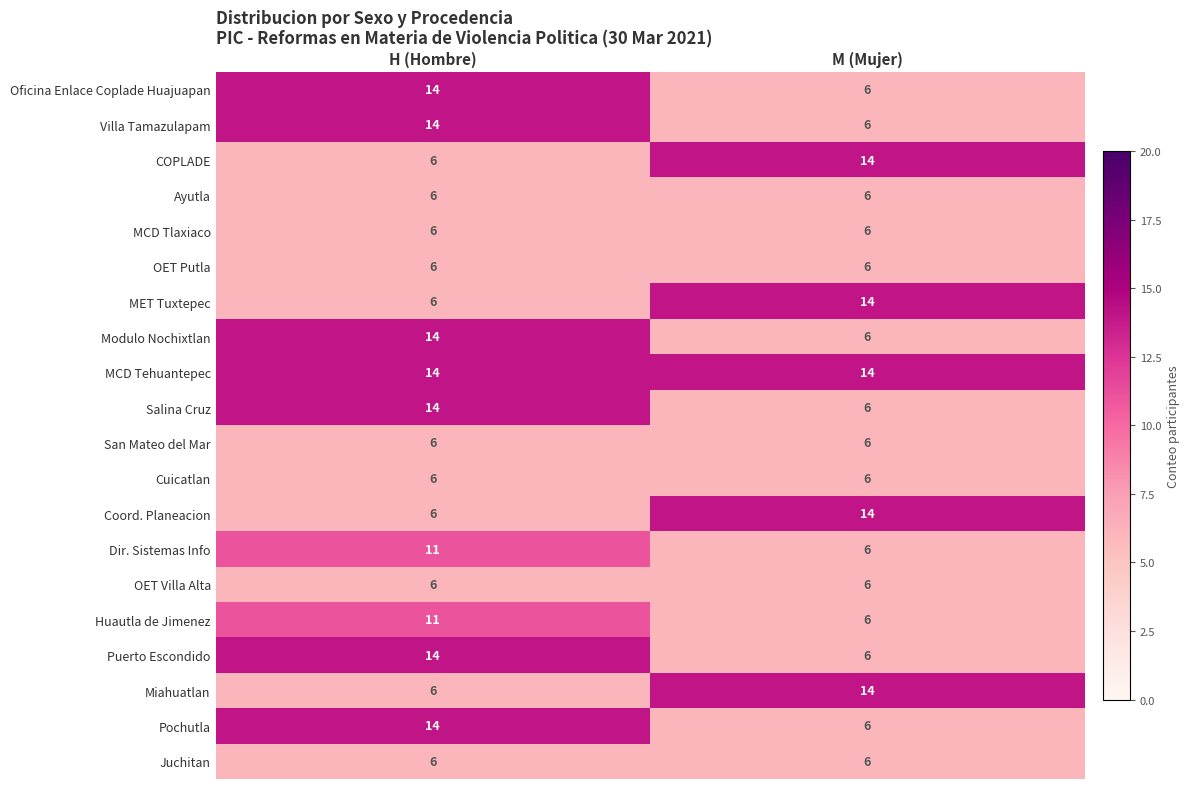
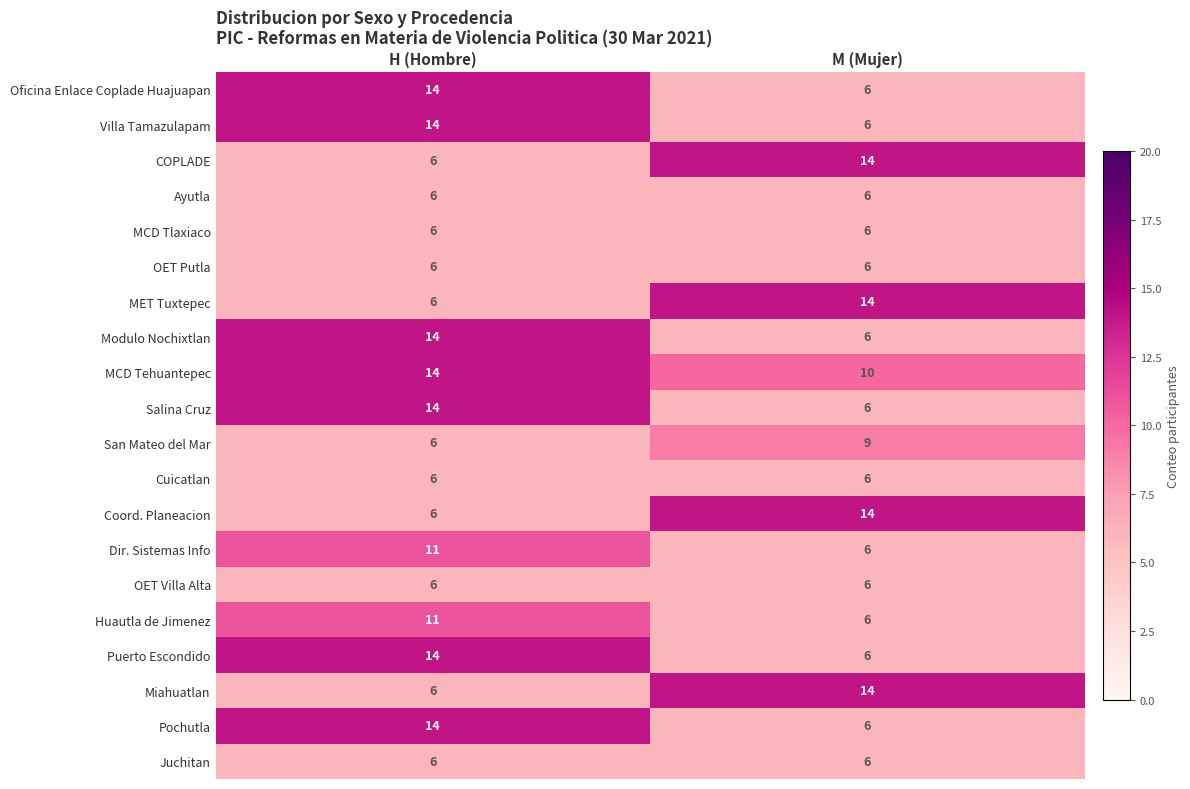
MCD Tehuantepec, M (Mujer): 14 -> 10
San Mateo del Mar, M (Mujer): 6 -> 9
